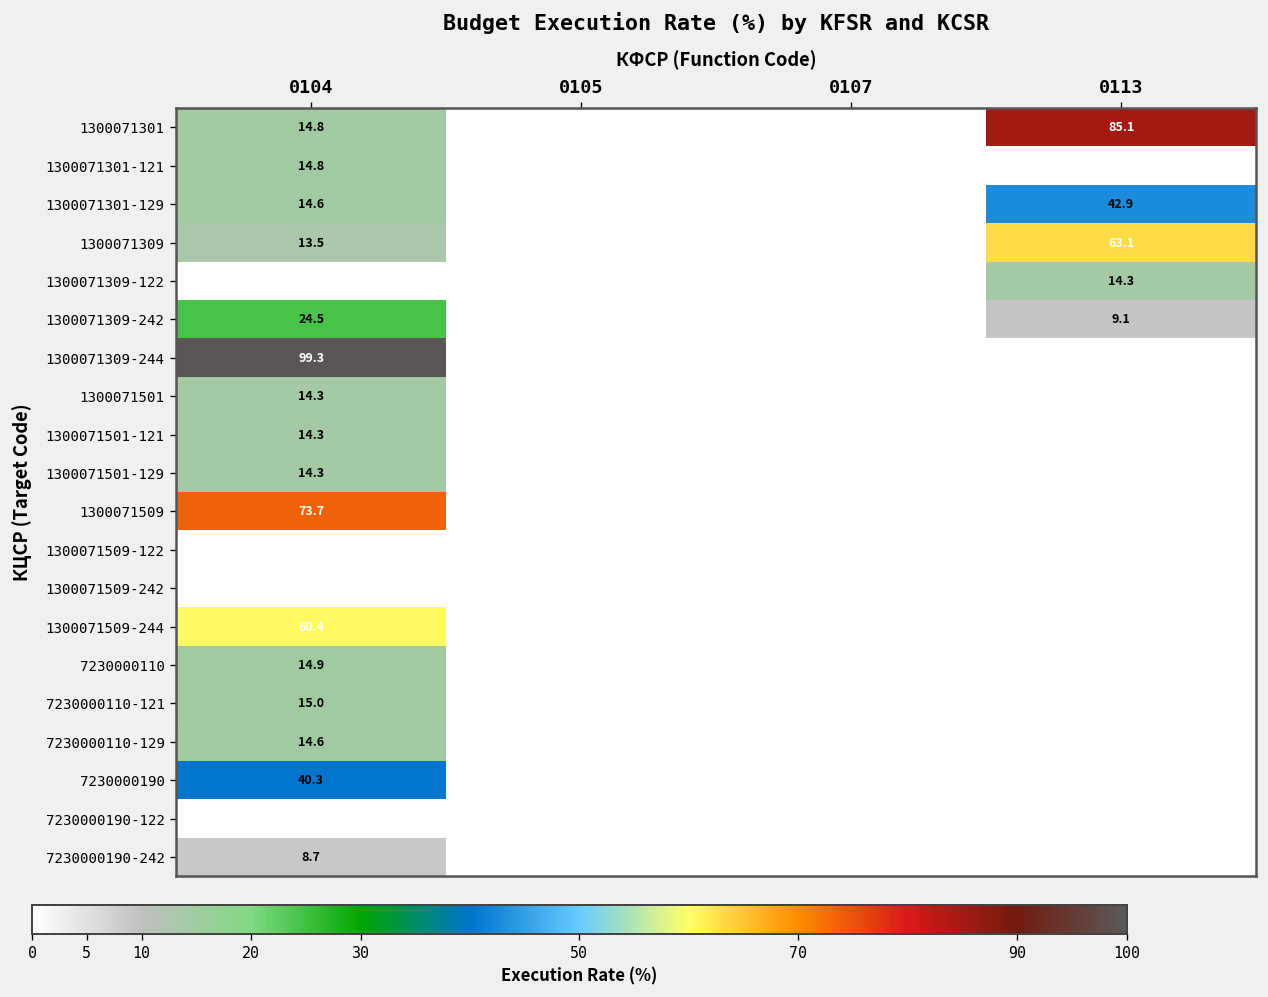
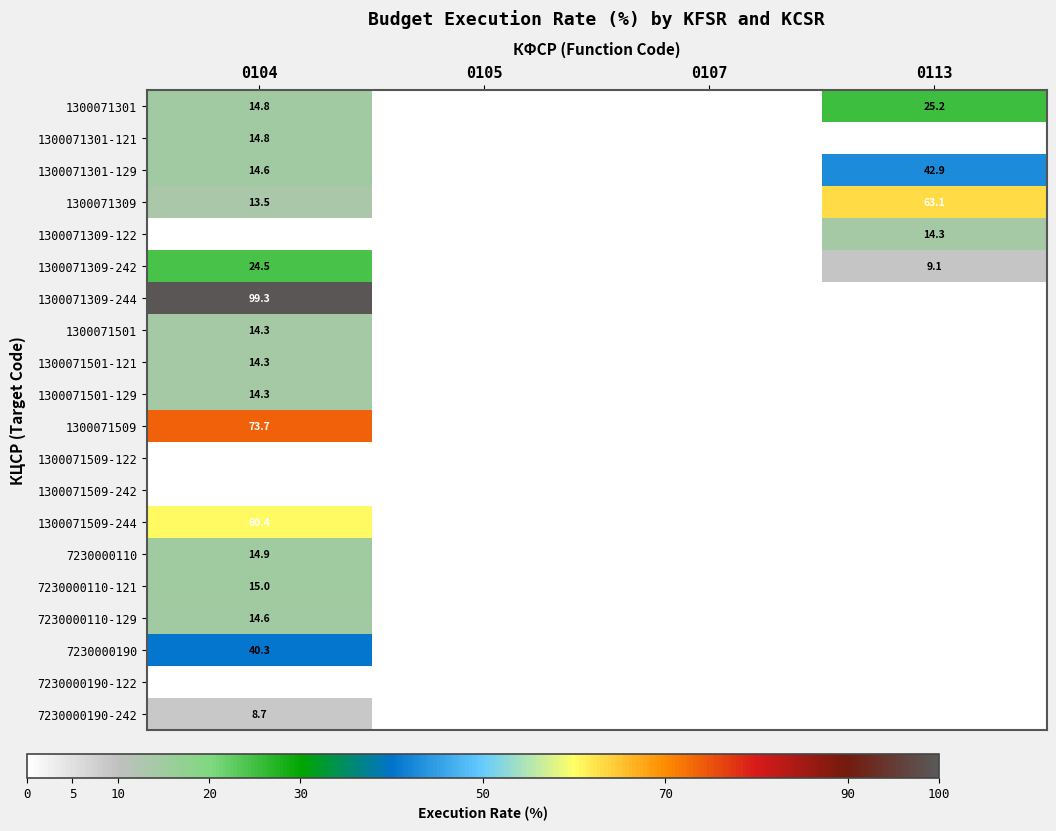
1300071301, 0113: 85.1 -> 25.2
